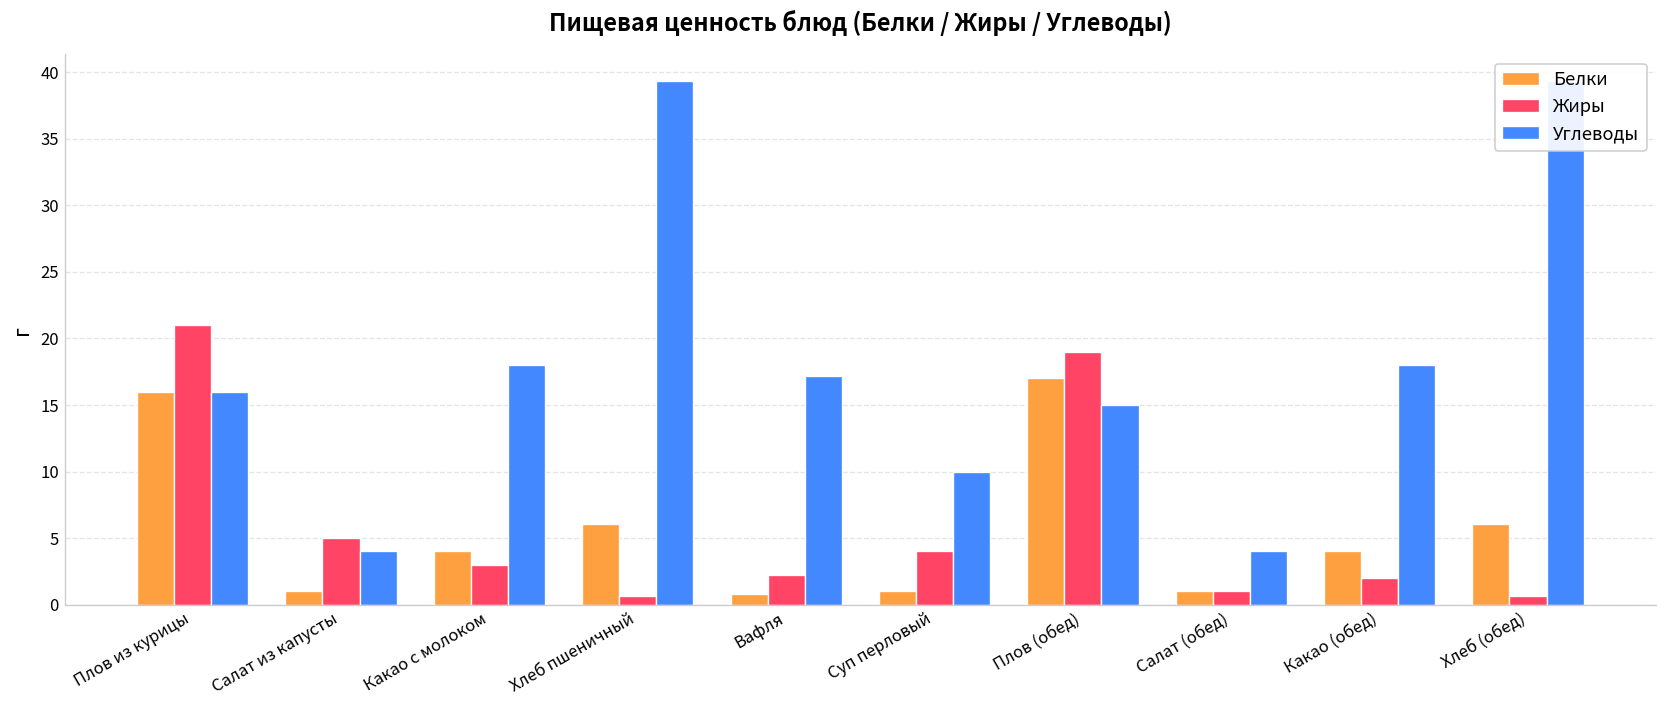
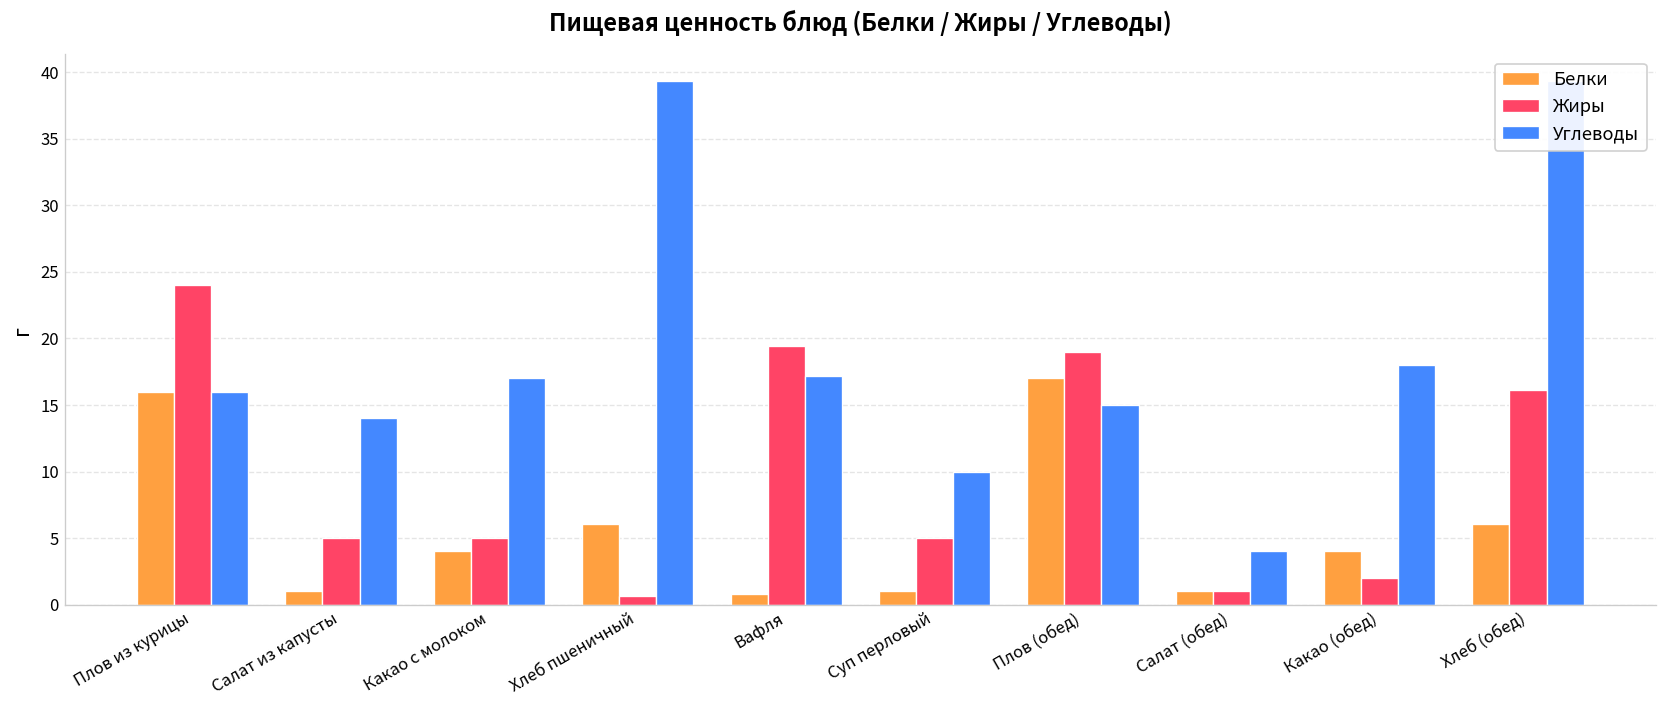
Жиры, Плов из курицы: 21 -> 24
Углеводы, Салат из капусты: 4 -> 14
Жиры, Какао с молоком: 3 -> 5
Углеводы, Какао с молоком: 18 -> 17
Жиры, Вафля: 2.2 -> 19.4
Жиры, Суп перловый: 4 -> 5
Жиры, Хлеб (обед): 0.6 -> 16.2
